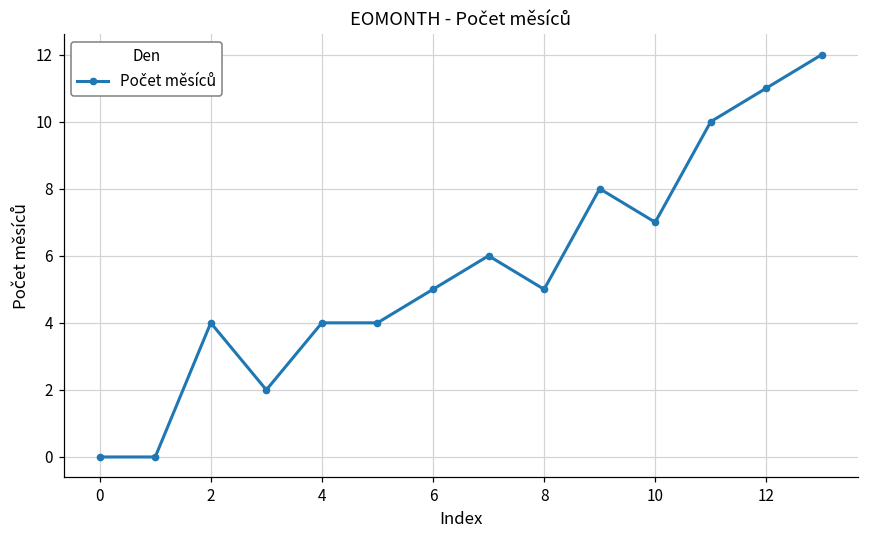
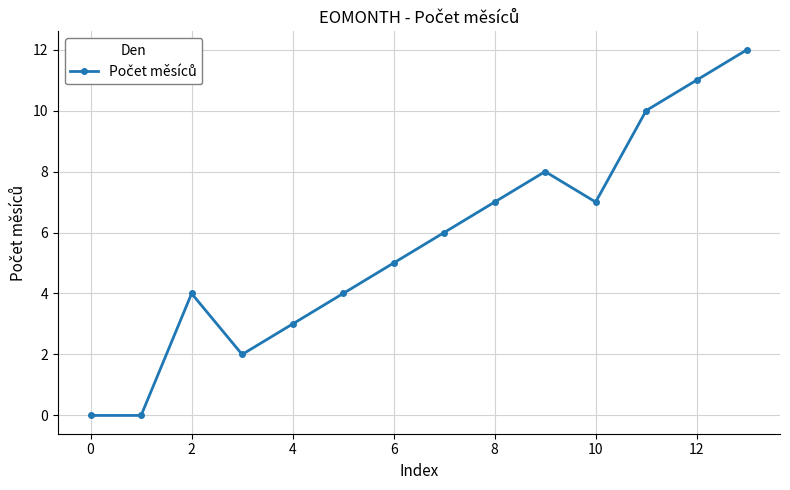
4: 4 -> 3
8: 5 -> 7
